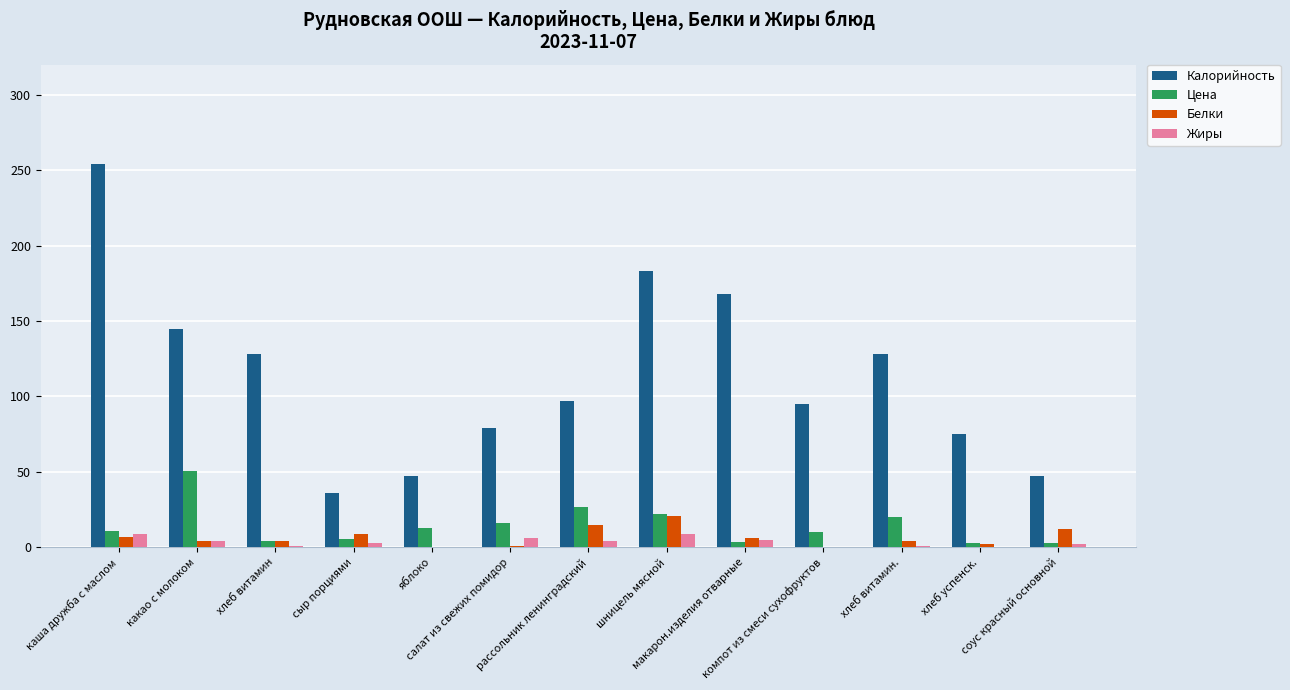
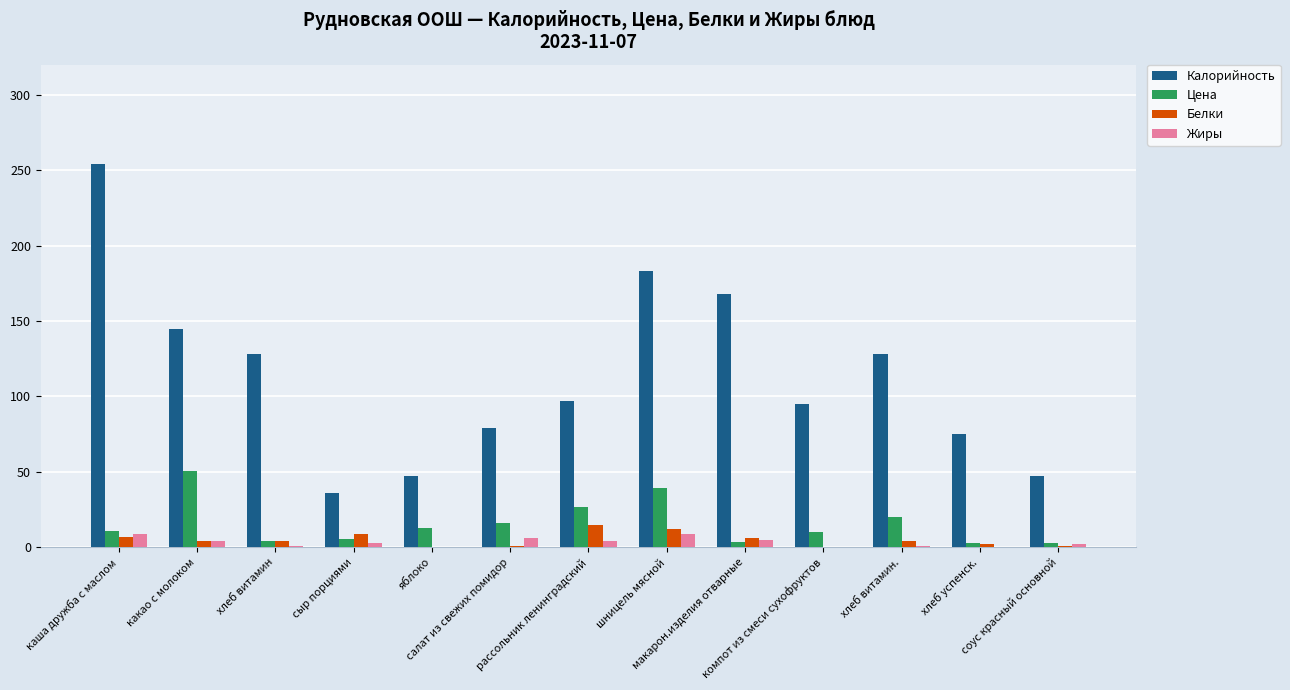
Цена, шницель мясной: 22 -> 39
Белки, шницель мясной: 21 -> 12
Белки, соус красный основной: 12 -> 1
